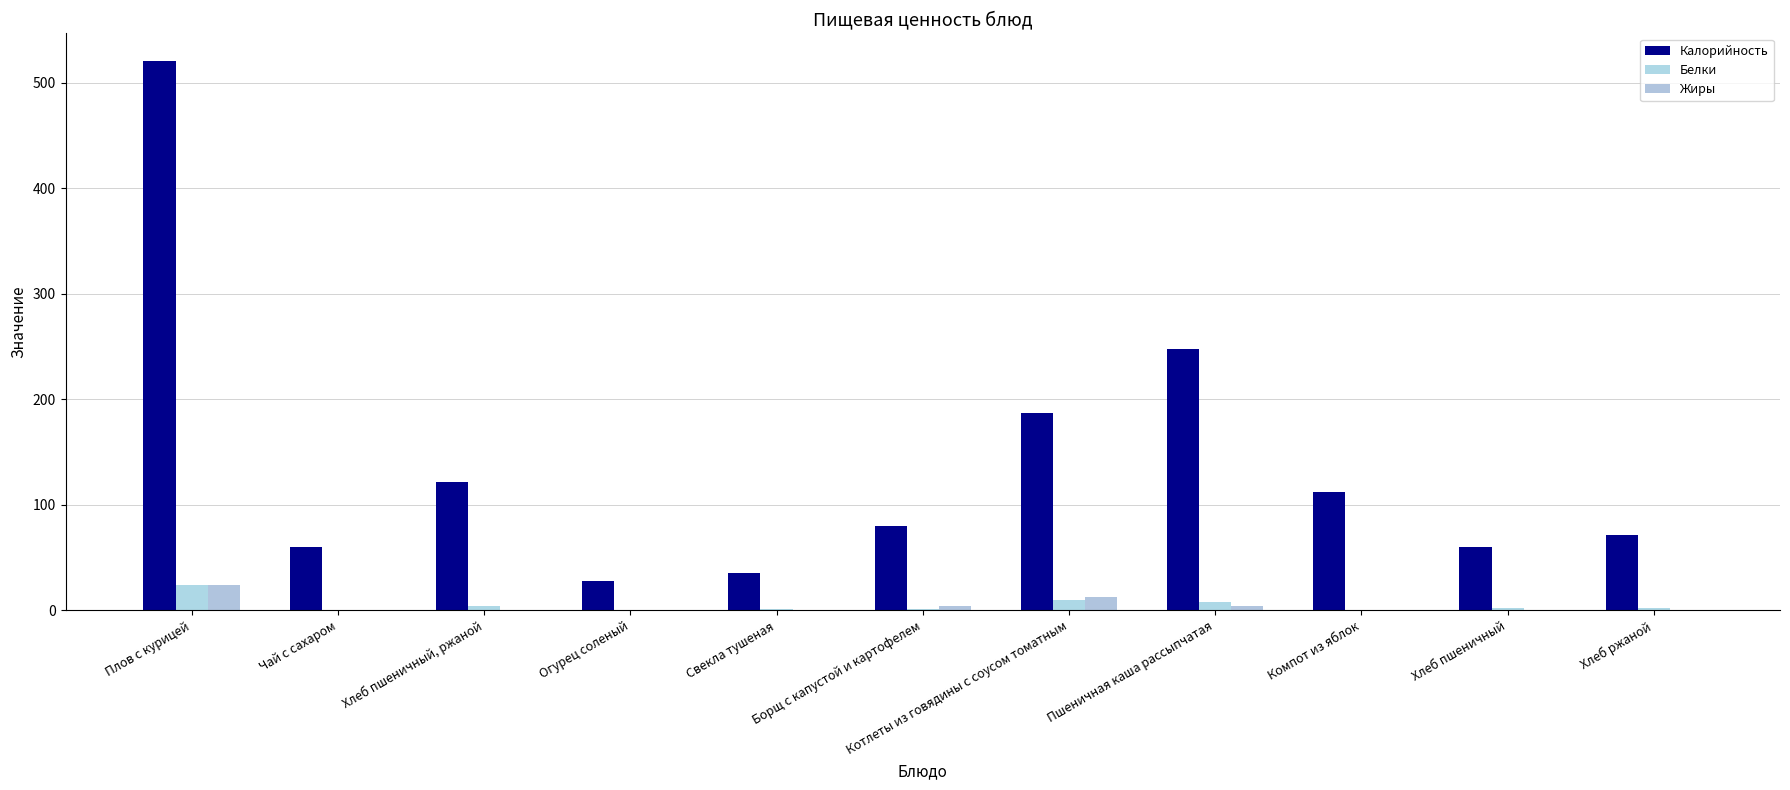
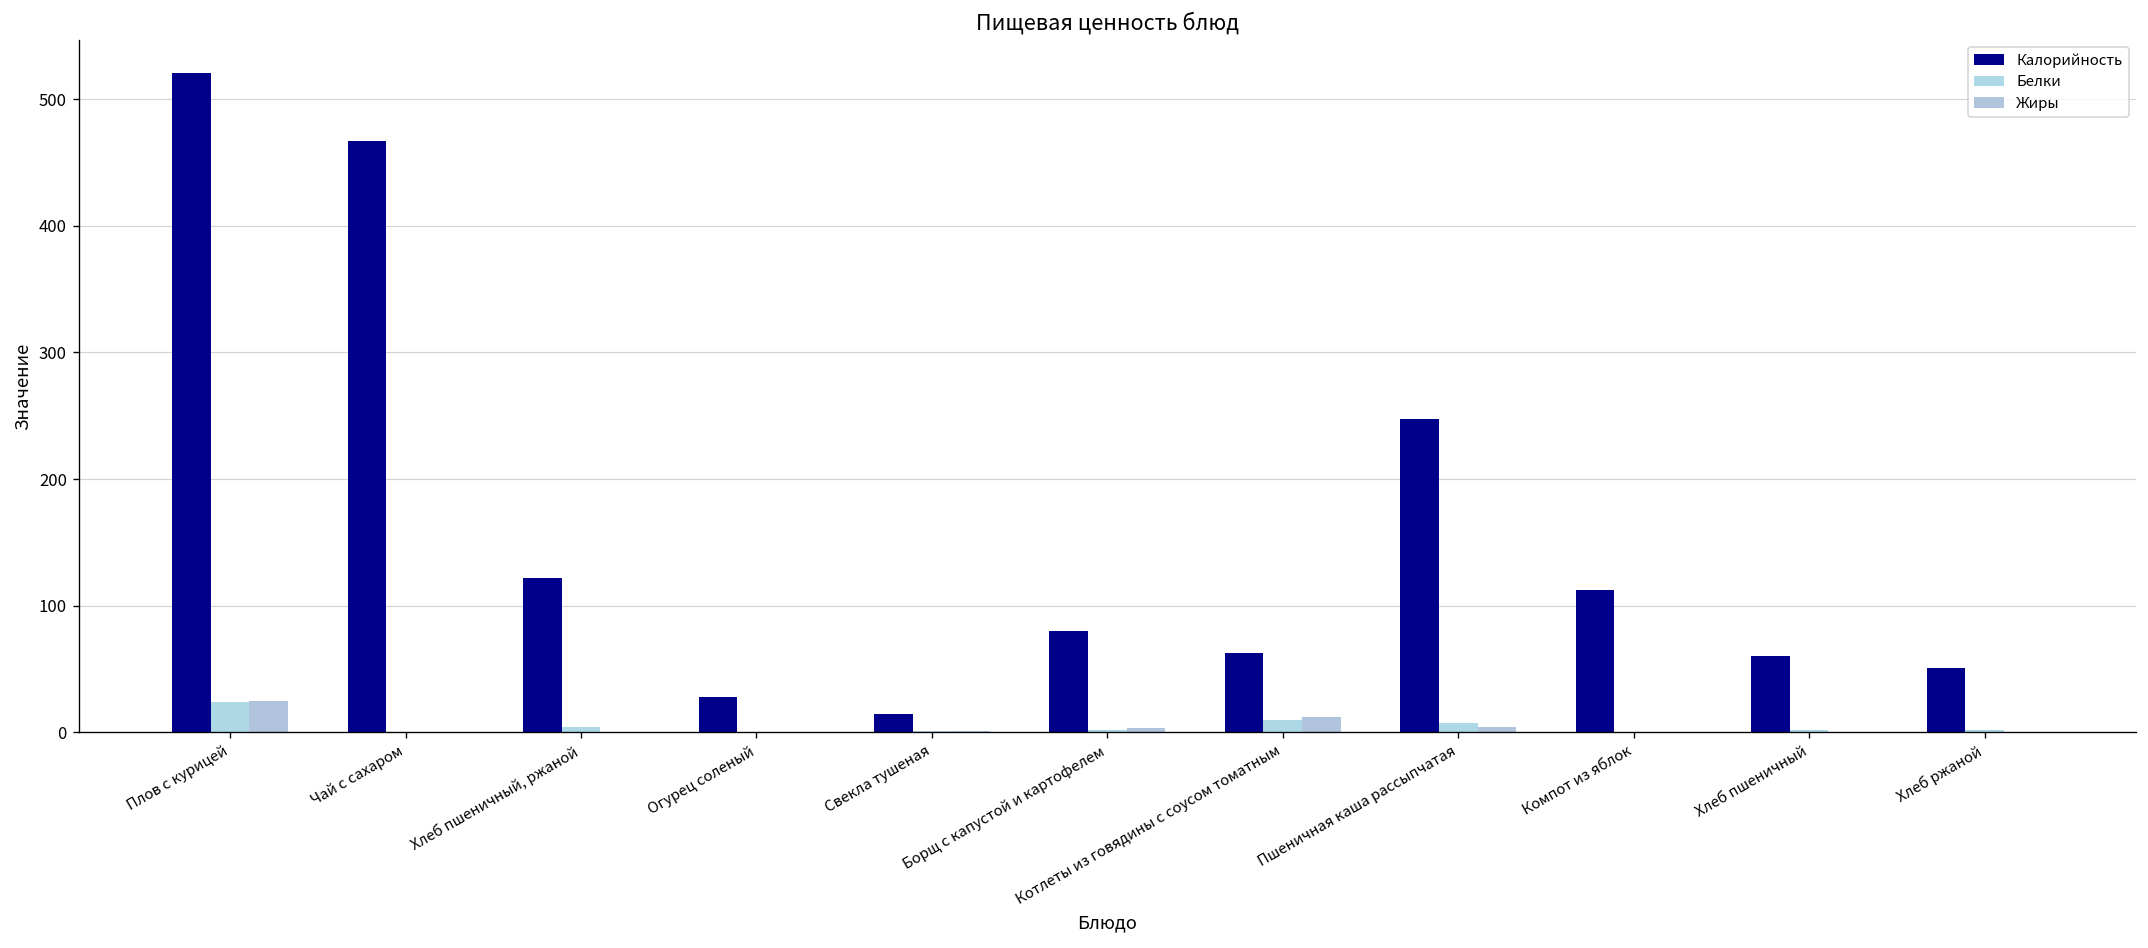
Калорийность, Чай с сахаром: 60 -> 467
Калорийность, Свекла тушеная: 36 -> 14
Калорийность, Котлеты из говядины с соусом томатным: 187 -> 63
Калорийность, Хлеб ржаной: 71 -> 51
